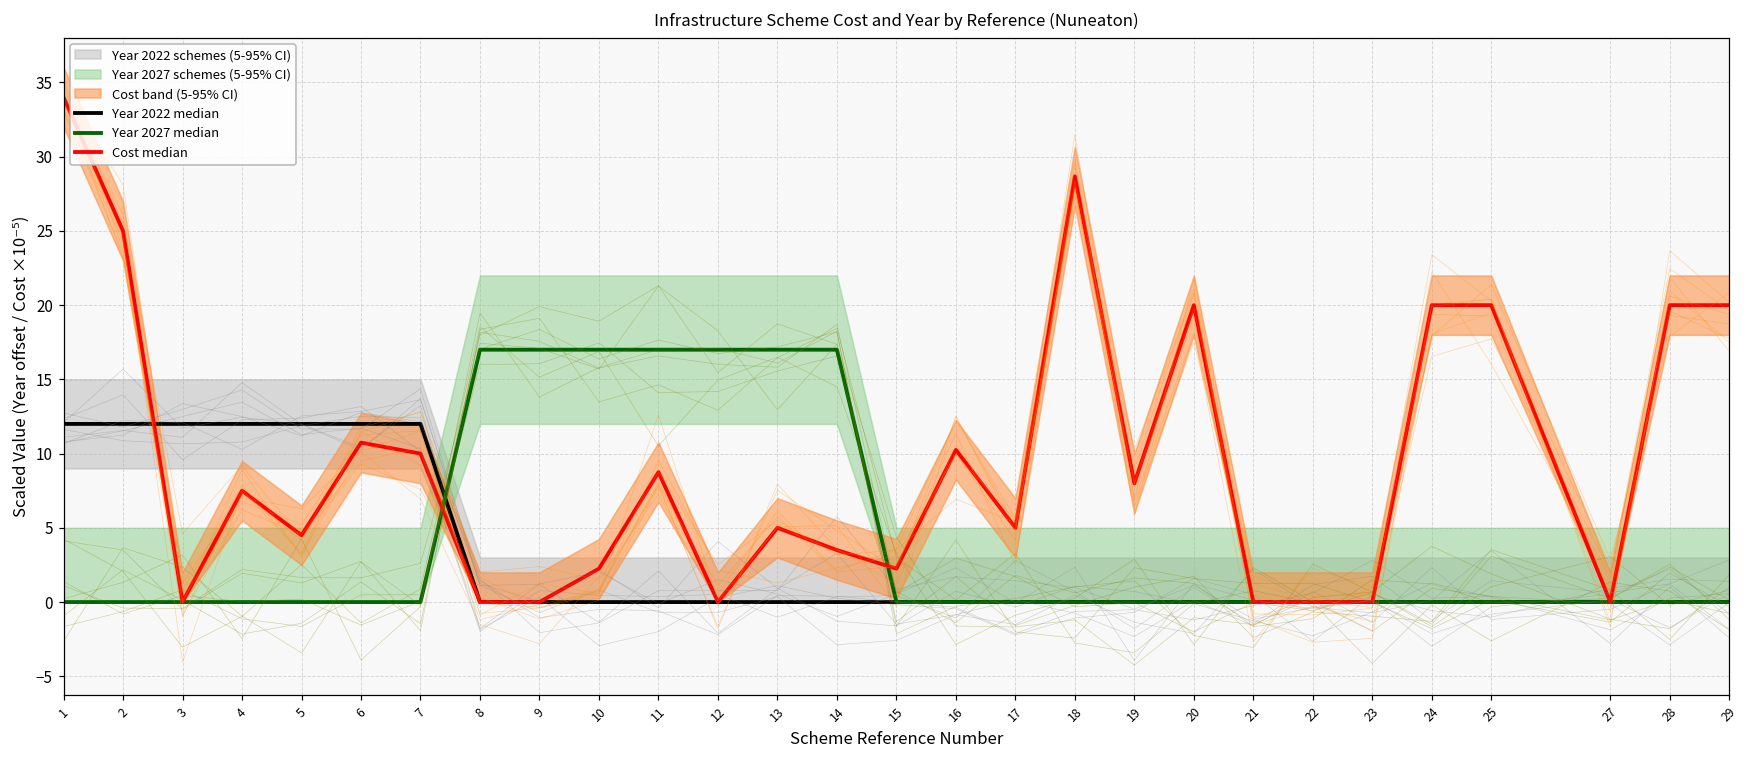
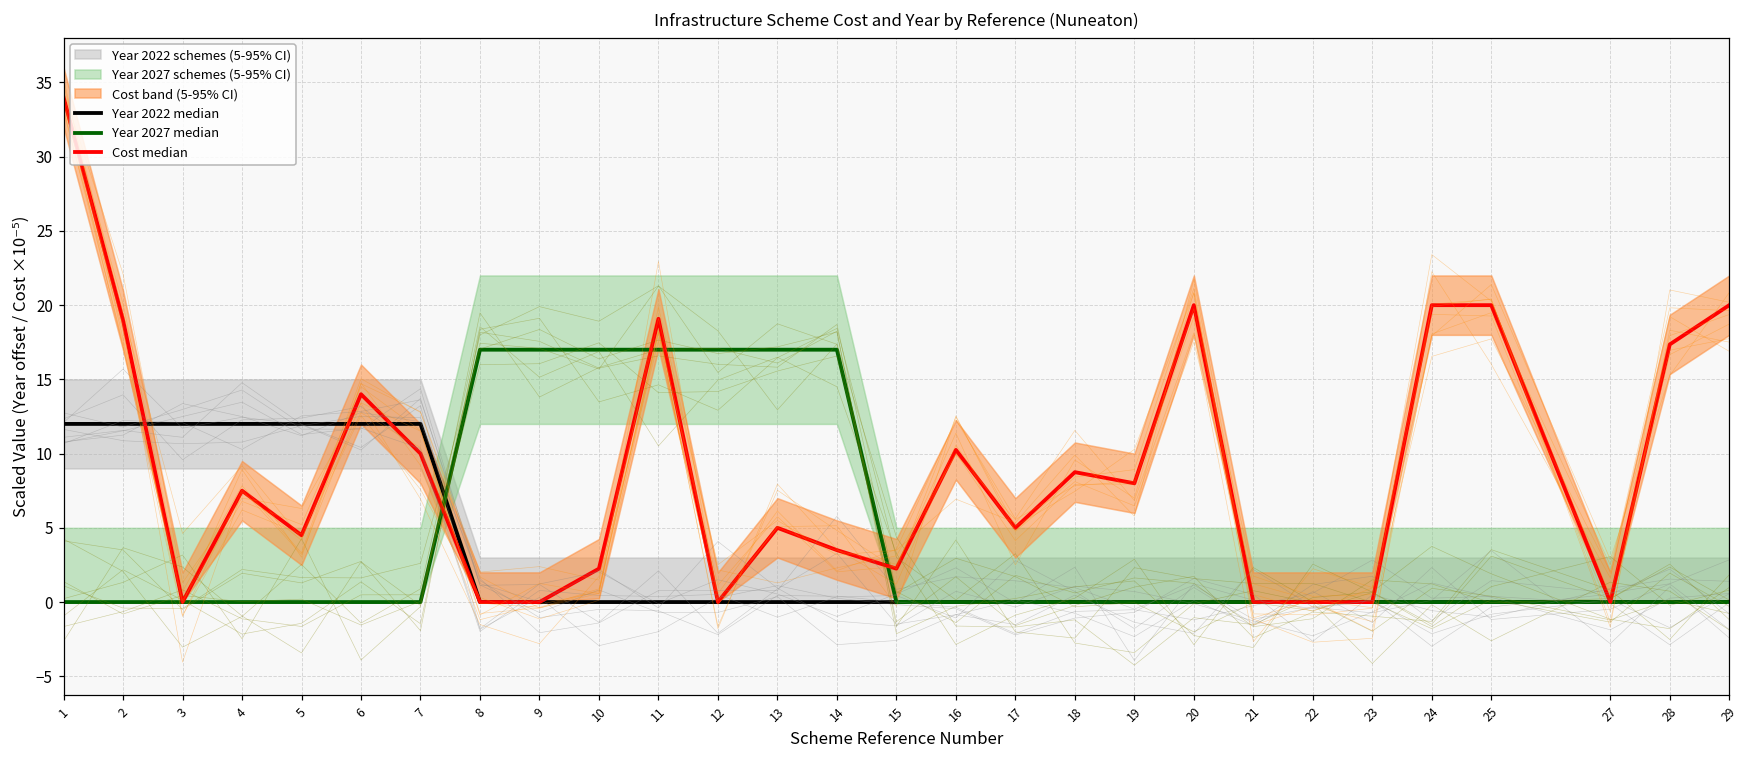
Cost median, 2: 25.0 -> 19.0
Cost median, 6: 10.7 -> 14.0
Cost median, 11: 8.8 -> 19.1
Cost median, 18: 28.7 -> 8.8
Cost median, 28: 20.0 -> 17.4
